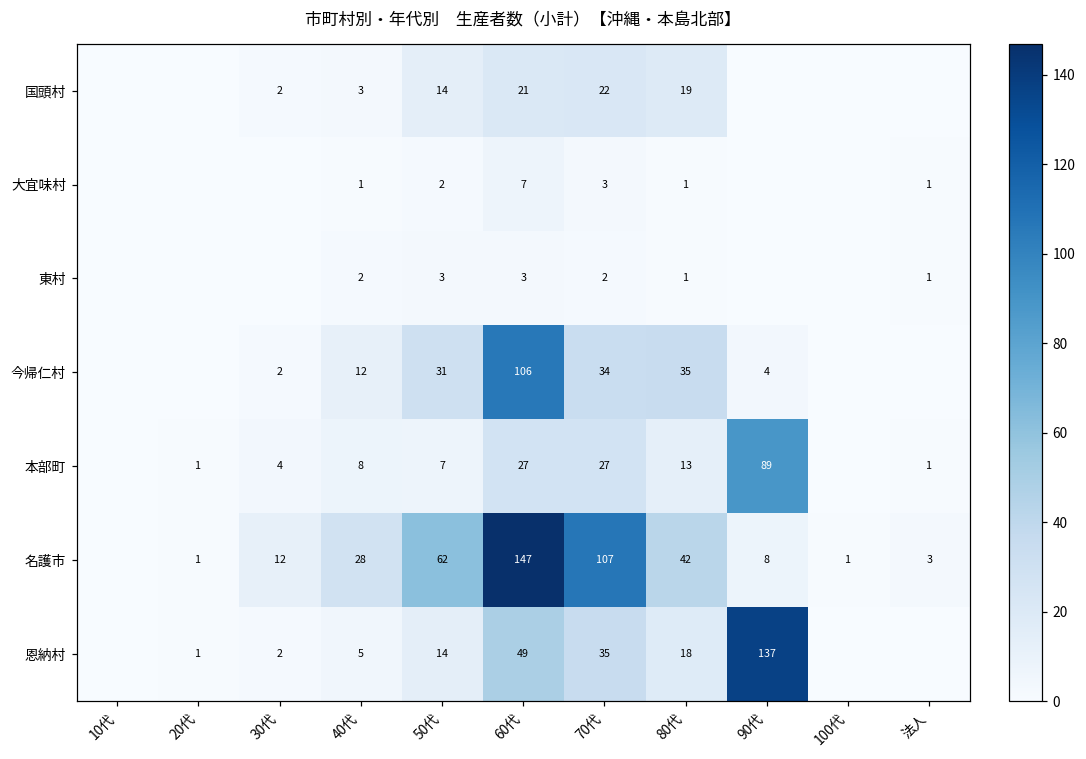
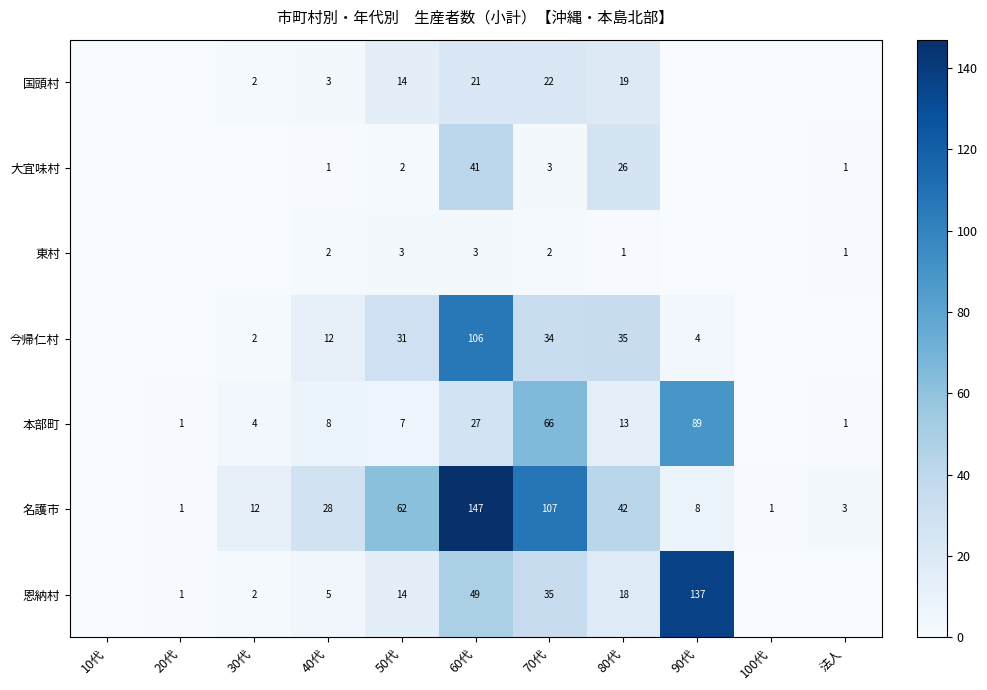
大宜味村, 60代: 7 -> 41
大宜味村, 80代: 1 -> 26
本部町, 70代: 27 -> 66
